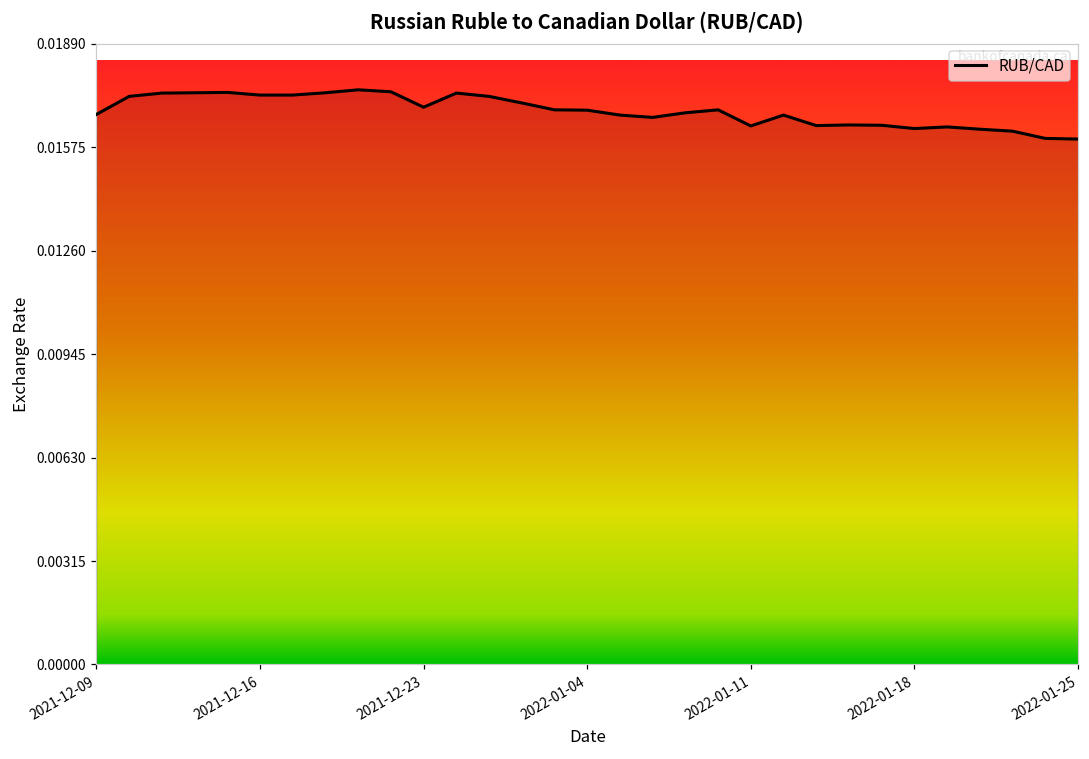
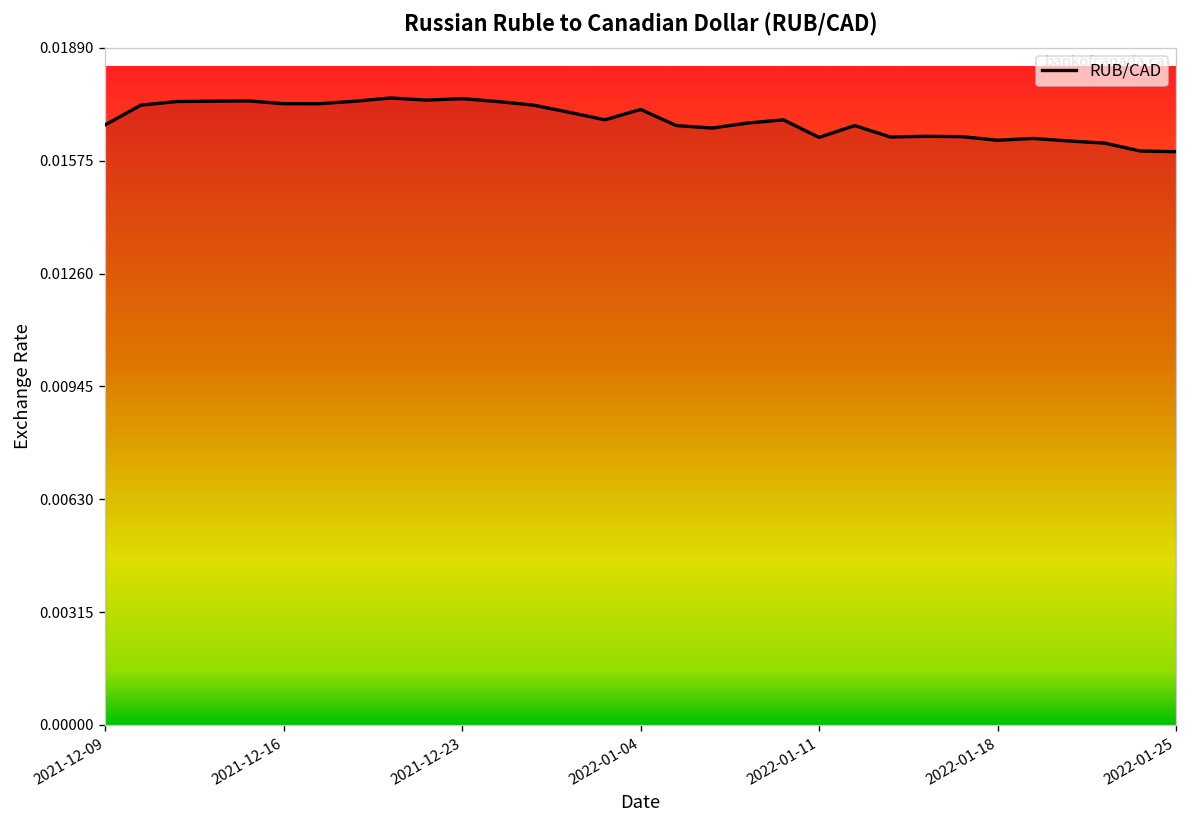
2021-12-23: 0.0170 -> 0.0175
2022-01-04: 0.0169 -> 0.0172
